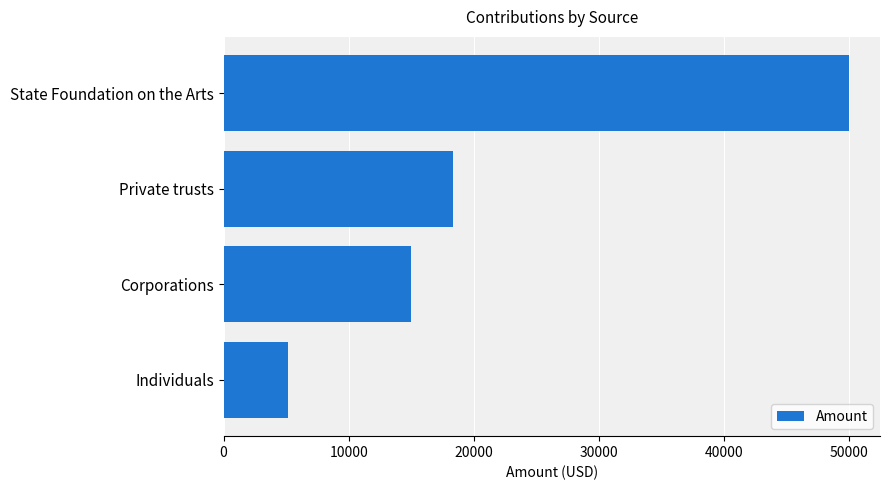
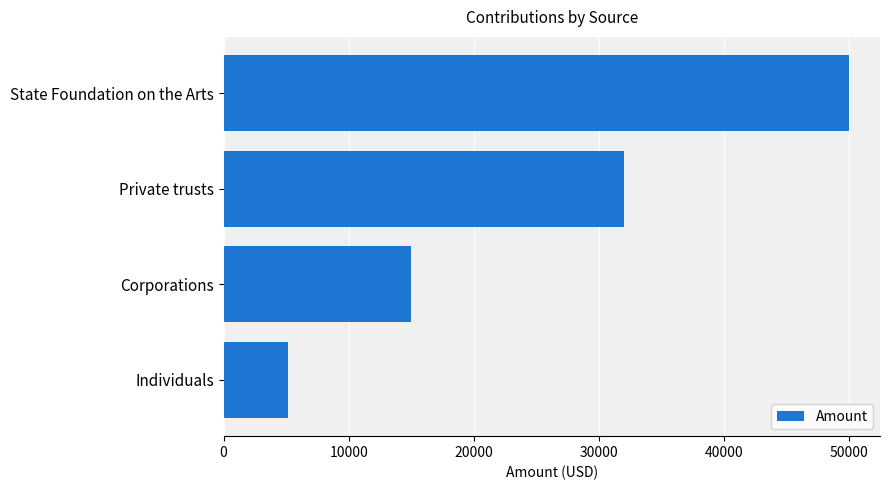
Private trusts: 18300 -> 32000
